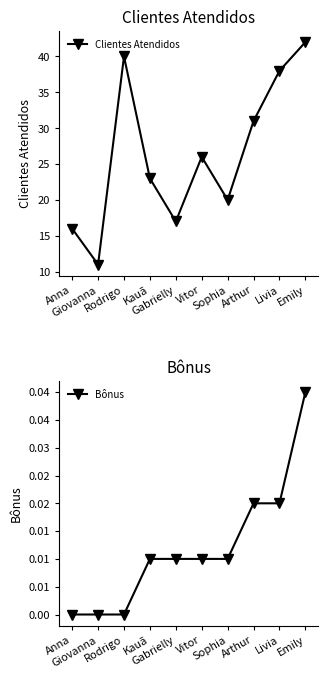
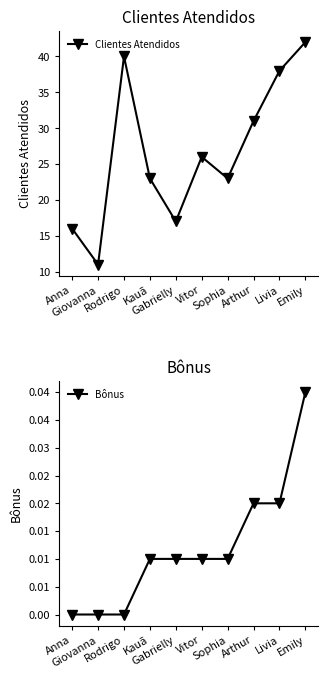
Clientes Atendidos, Sophia: 20 -> 23
